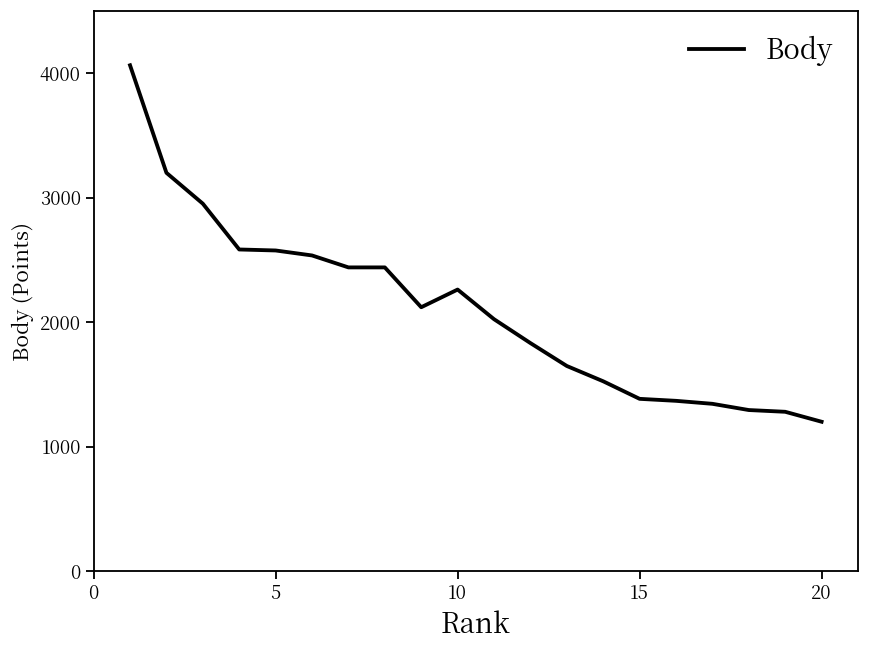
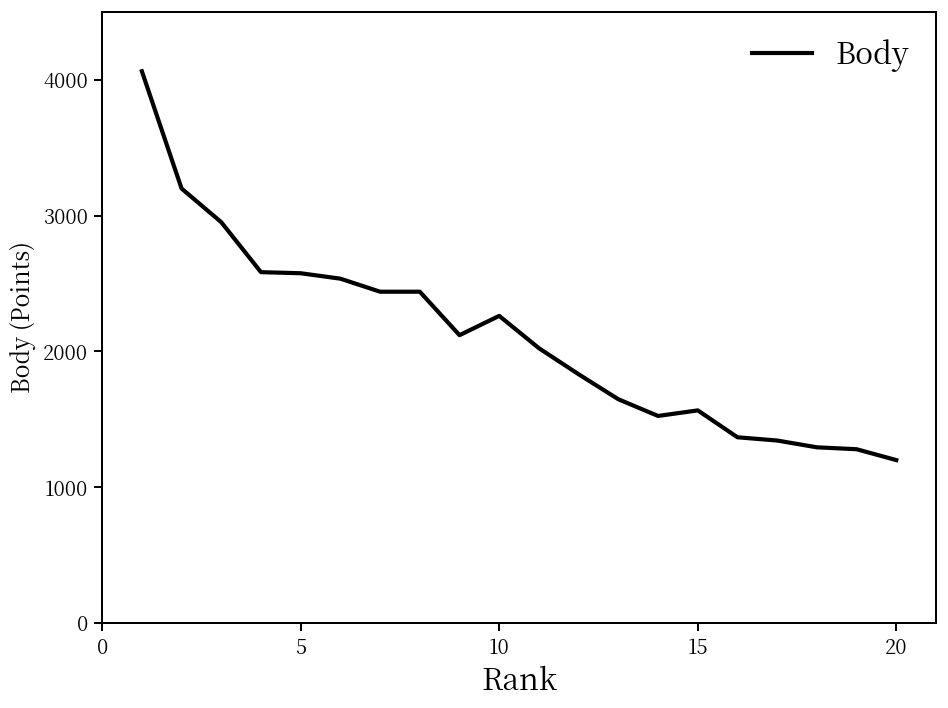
15: 1380 -> 1570
